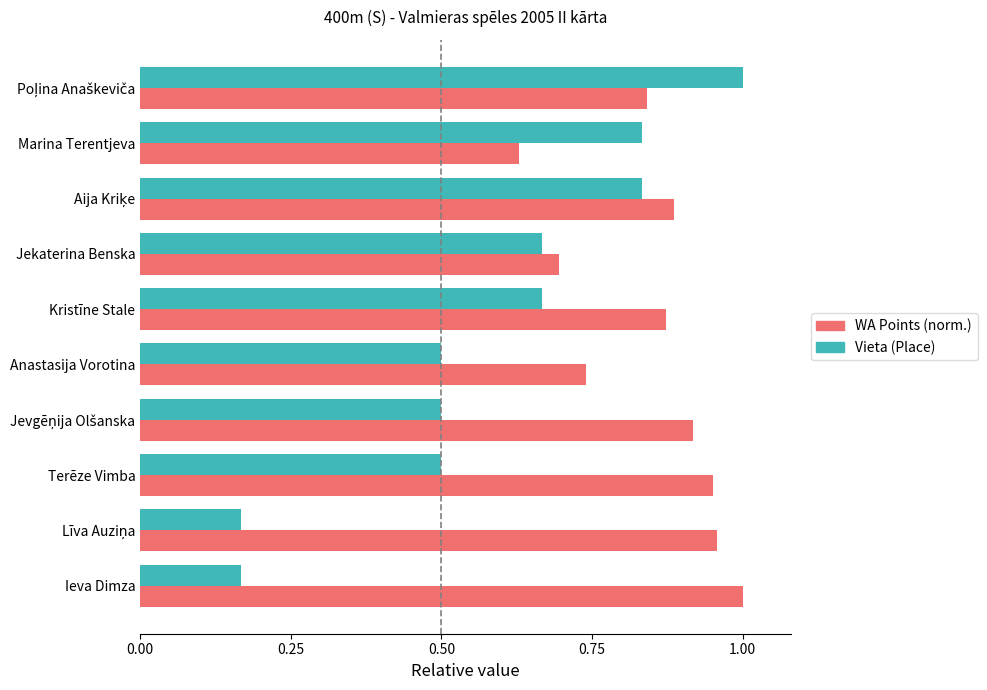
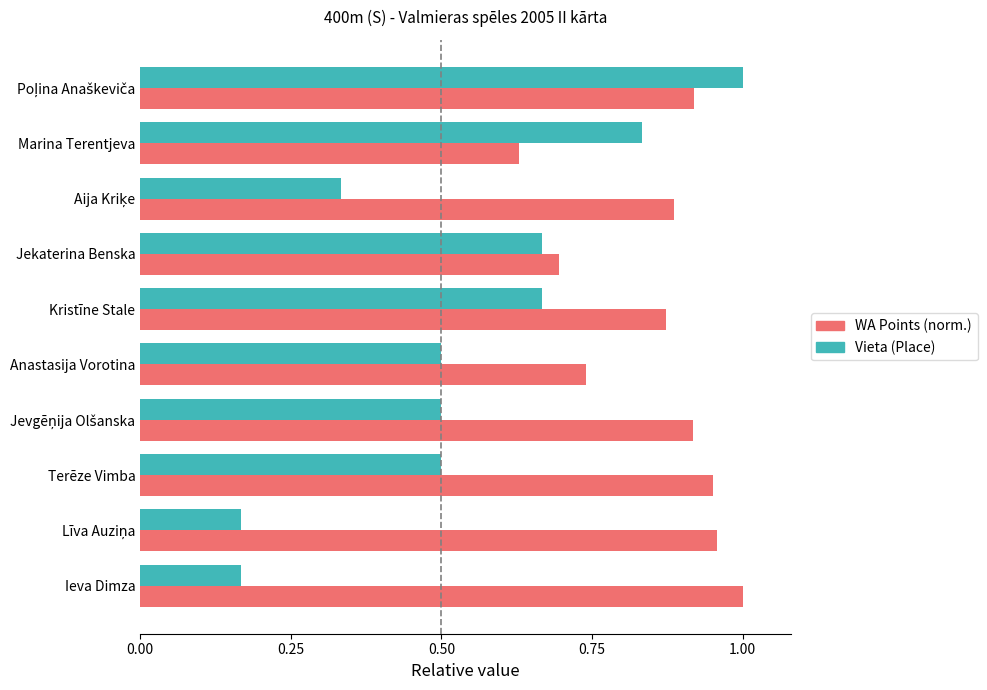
WA Points (norm.), Poļina Anaškeviča: 0.84 -> 0.92
Vieta (Place), Aija Kriķe: 0.83 -> 0.33
